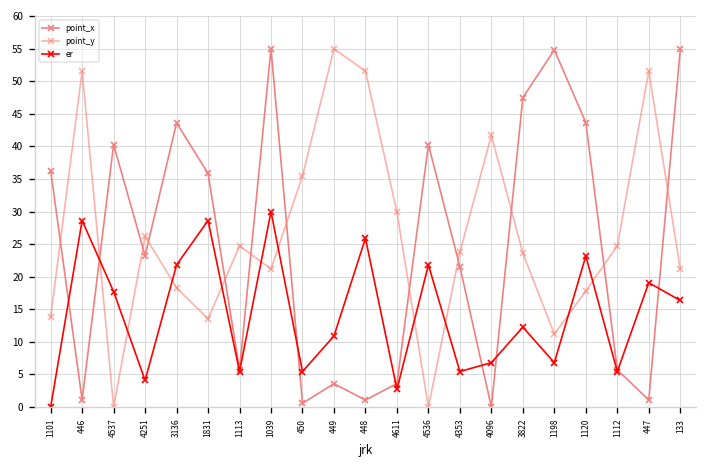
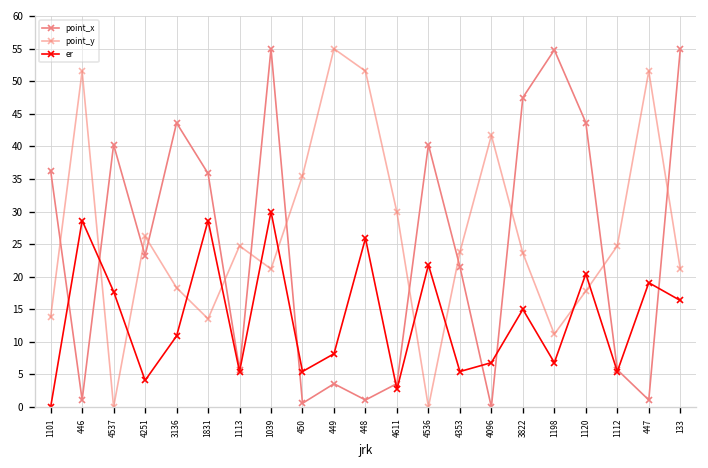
er, 3136: 22 -> 11
er, 449: 11 -> 8
er, 3822: 12 -> 15
er, 1120: 23 -> 20
